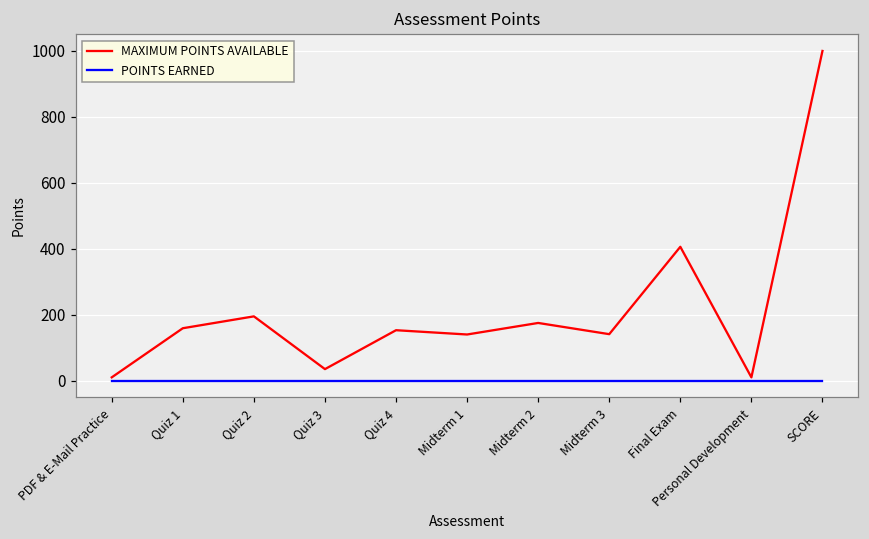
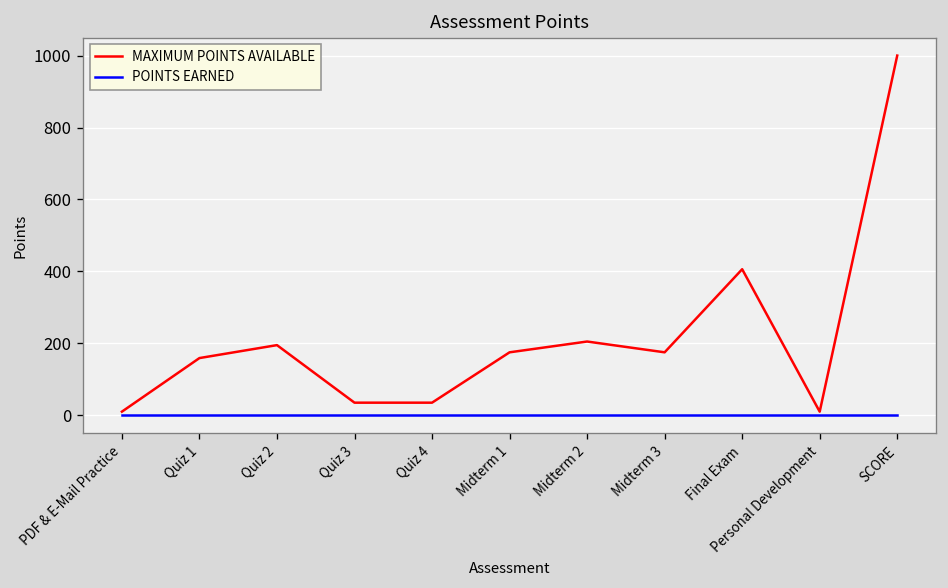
MAXIMUM POINTS AVAILABLE, Quiz 4: 150 -> 40
MAXIMUM POINTS AVAILABLE, Midterm 1: 140 -> 180
MAXIMUM POINTS AVAILABLE, Midterm 2: 180 -> 210
MAXIMUM POINTS AVAILABLE, Midterm 3: 140 -> 180
